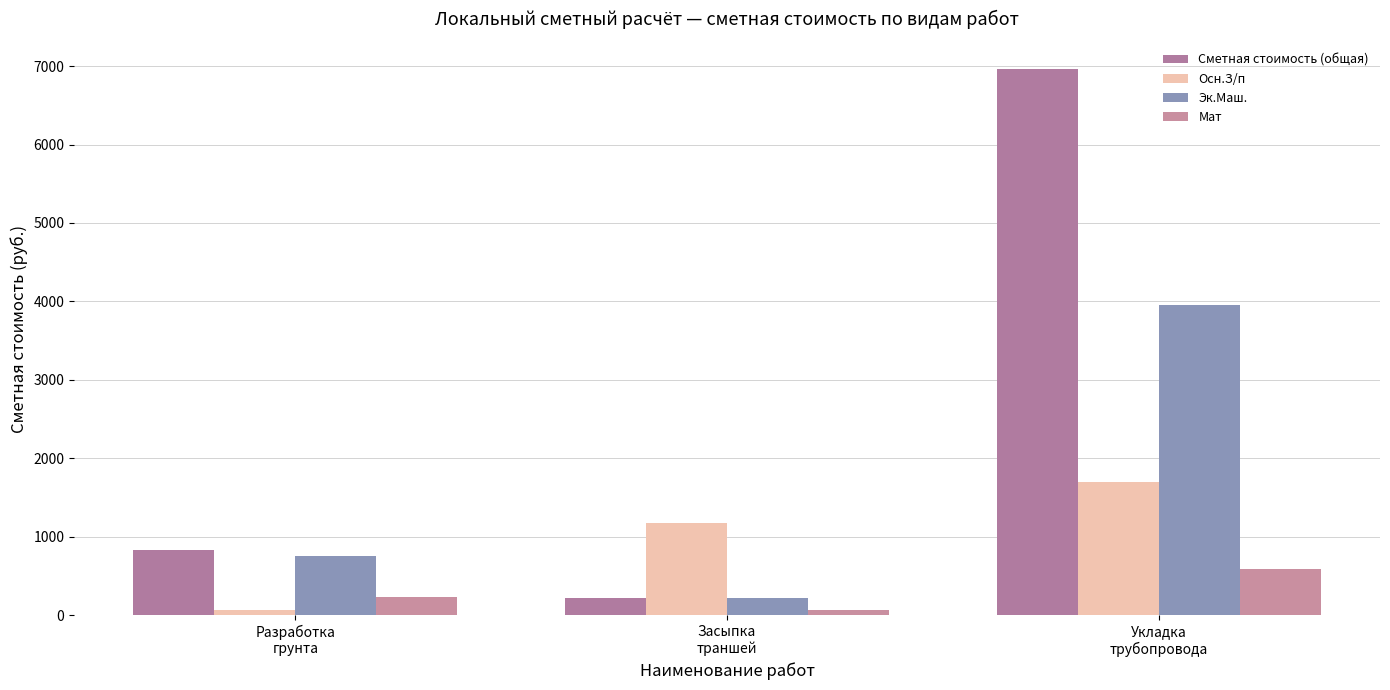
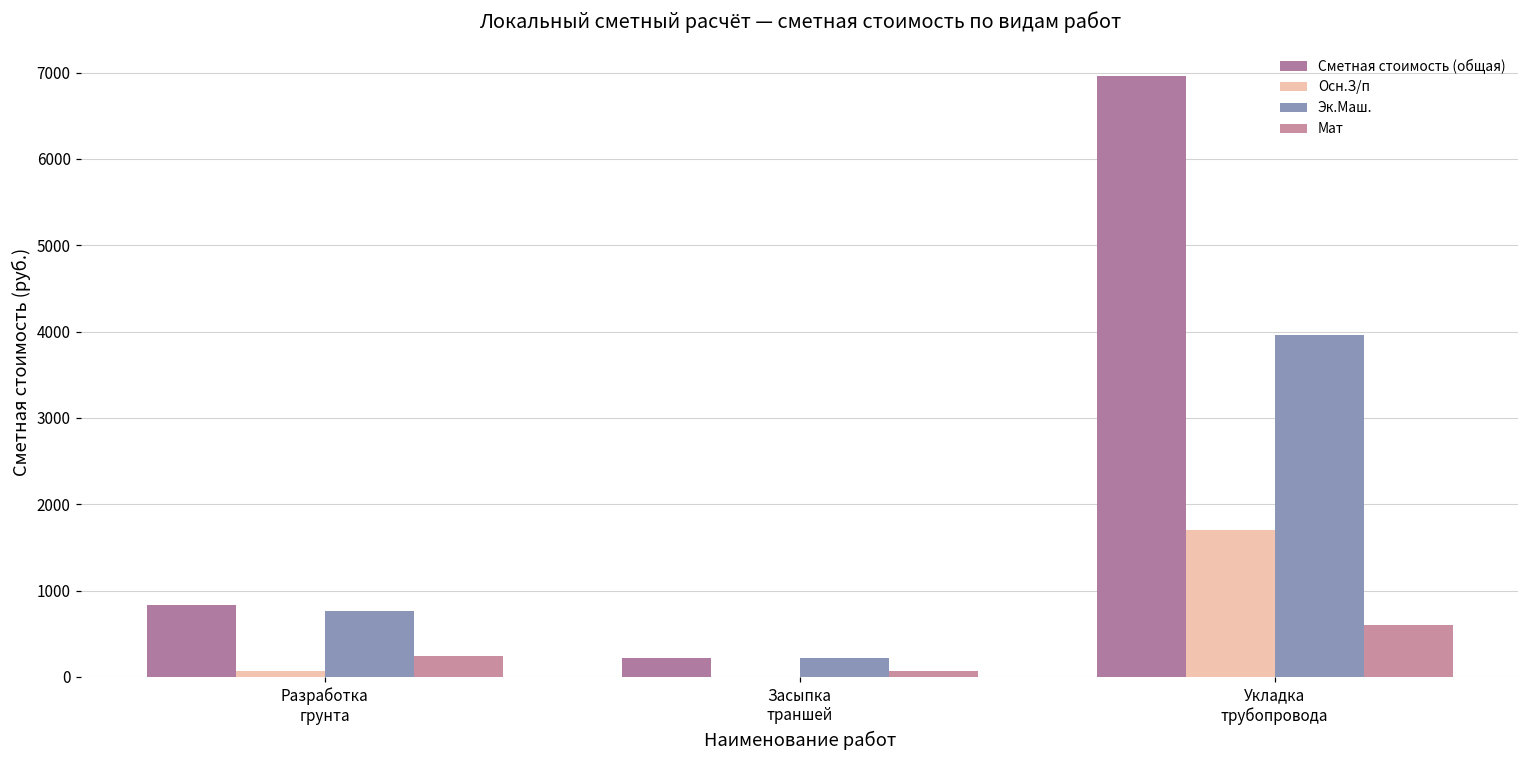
Осн.З/п, Засыпка траншей: 1200 -> 0
